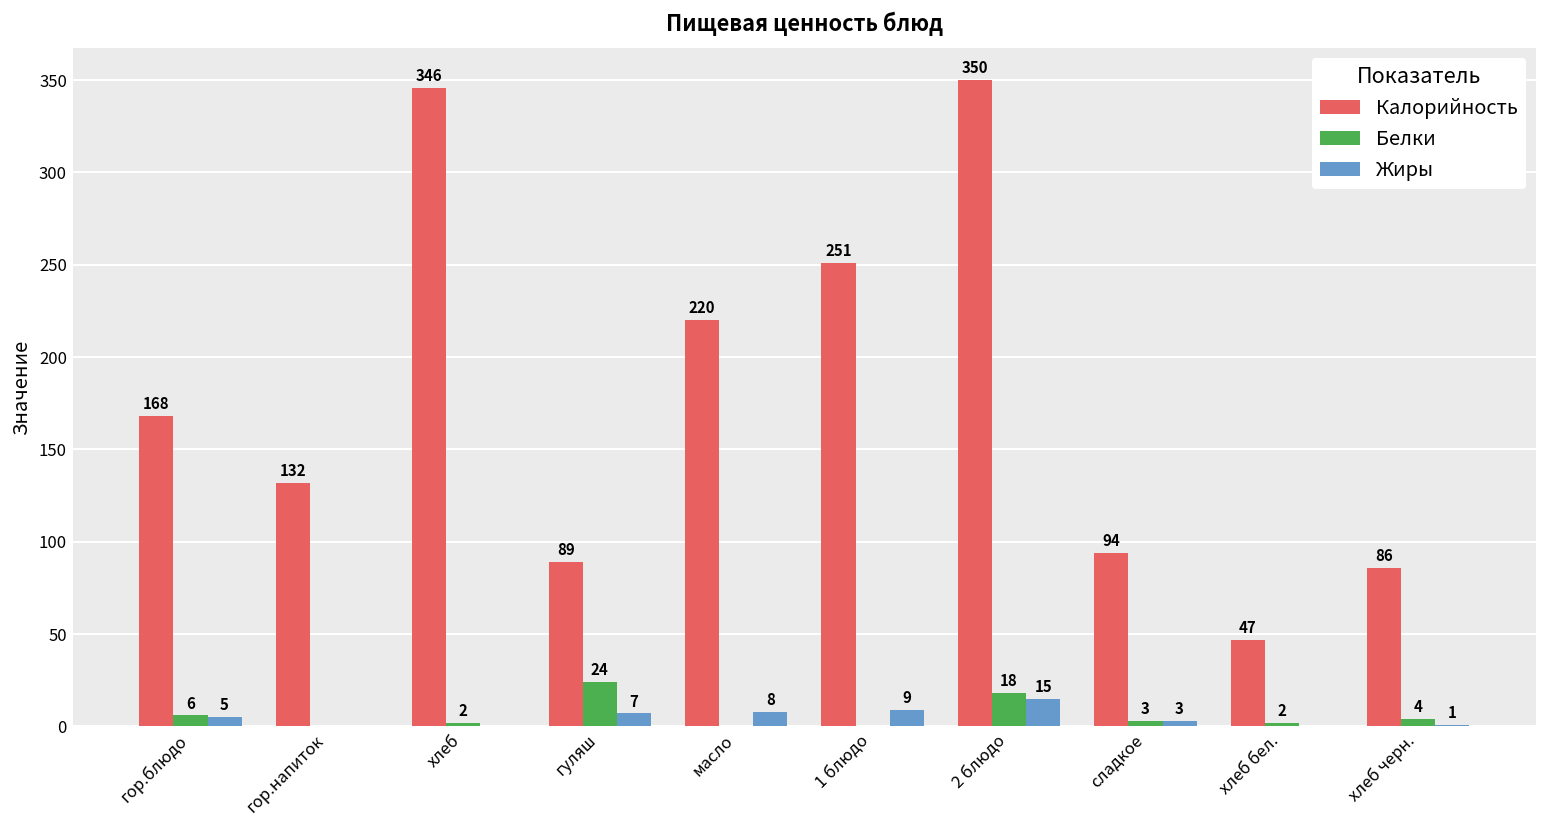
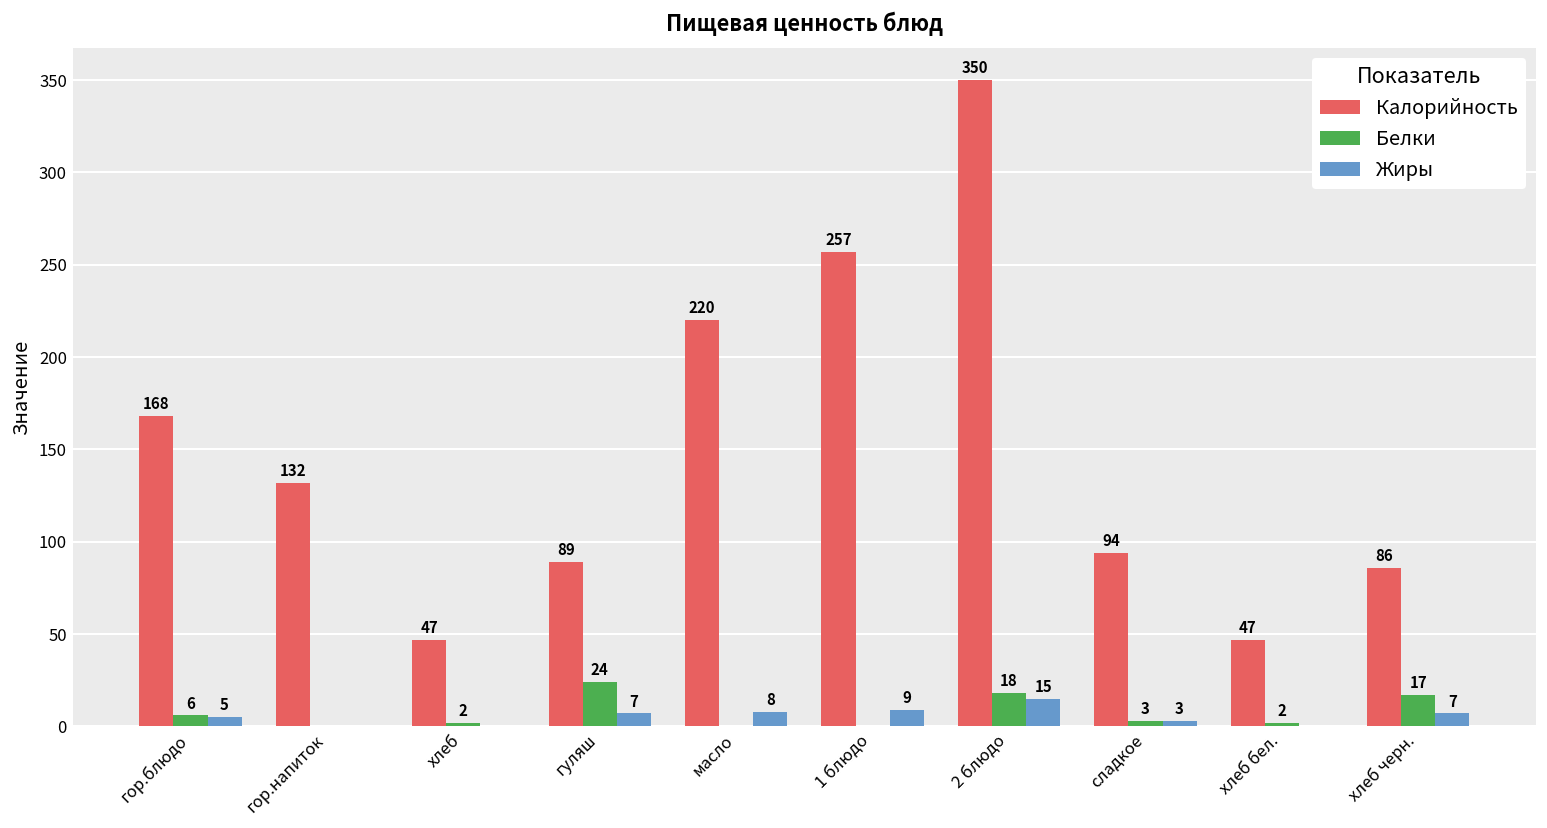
Калорийность, хлеб: 346 -> 47
Калорийность, 1 блюдо: 251 -> 257
Белки, хлеб черн.: 4 -> 17
Жиры, хлеб черн.: 1 -> 7
